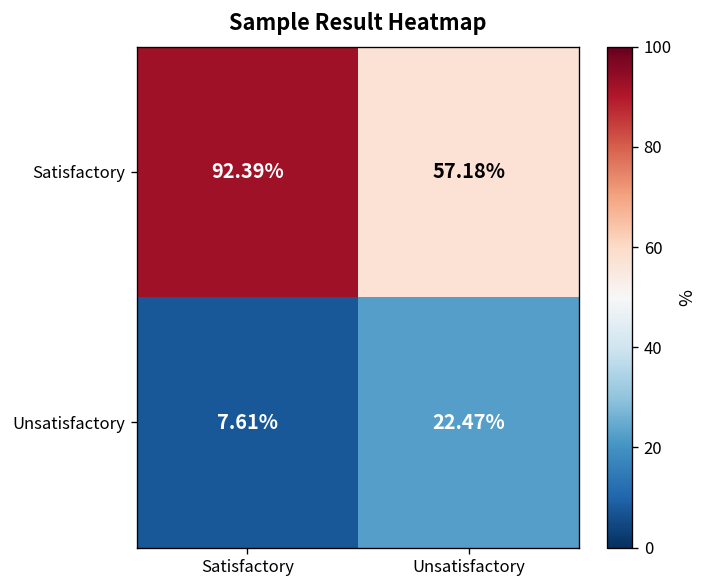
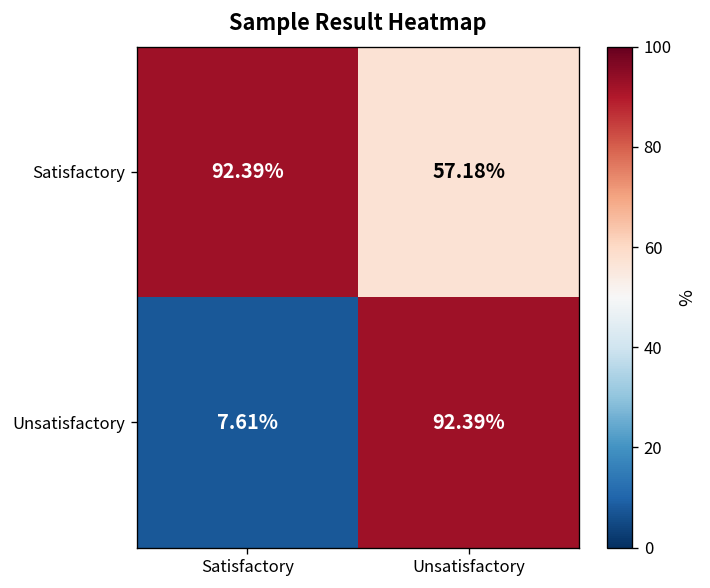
Unsatisfactory, Unsatisfactory: 22.47% -> 92.39%
